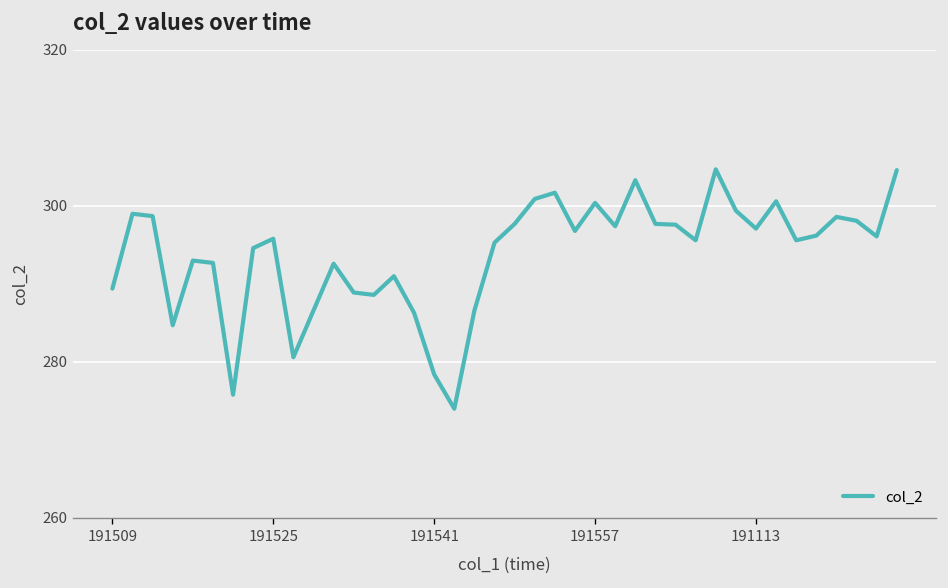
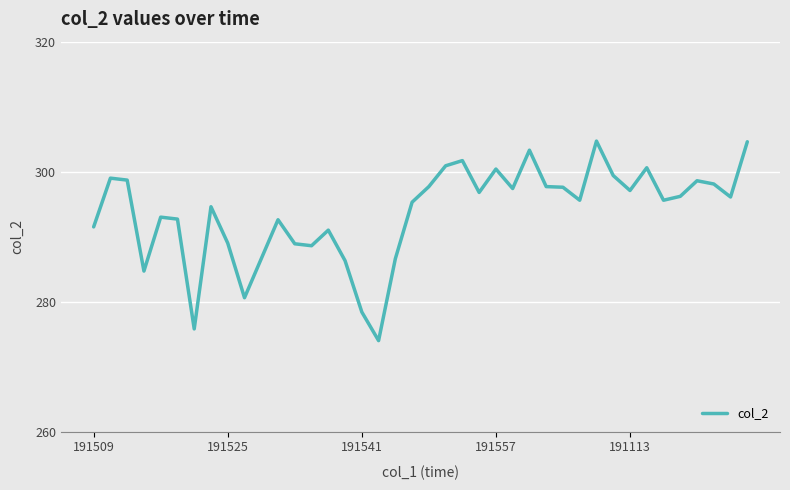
191509: 289 -> 292
191525: 296 -> 289
